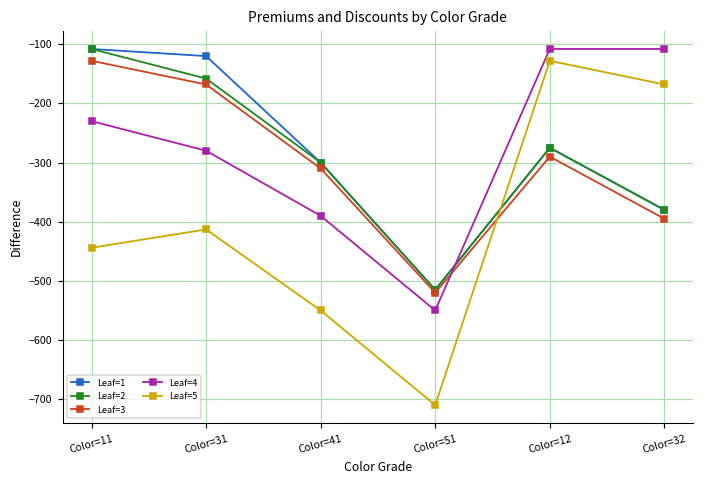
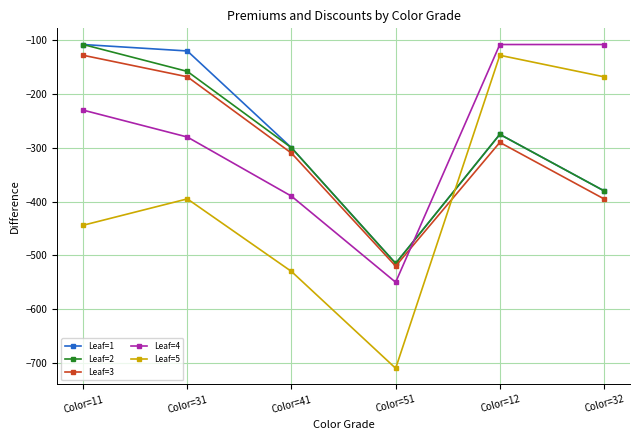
Leaf=5, Color=31: -410 -> -400
Leaf=5, Color=41: -550 -> -530
